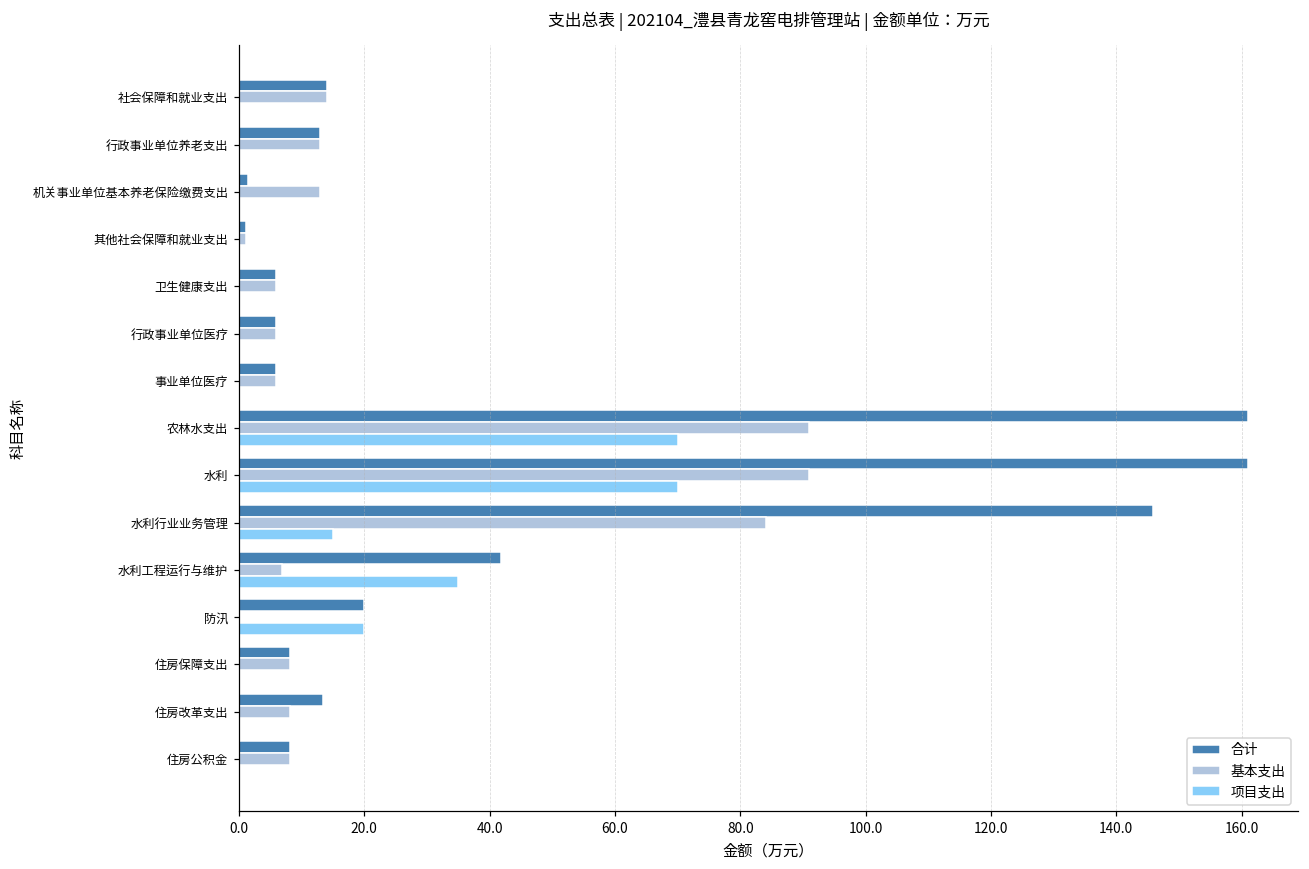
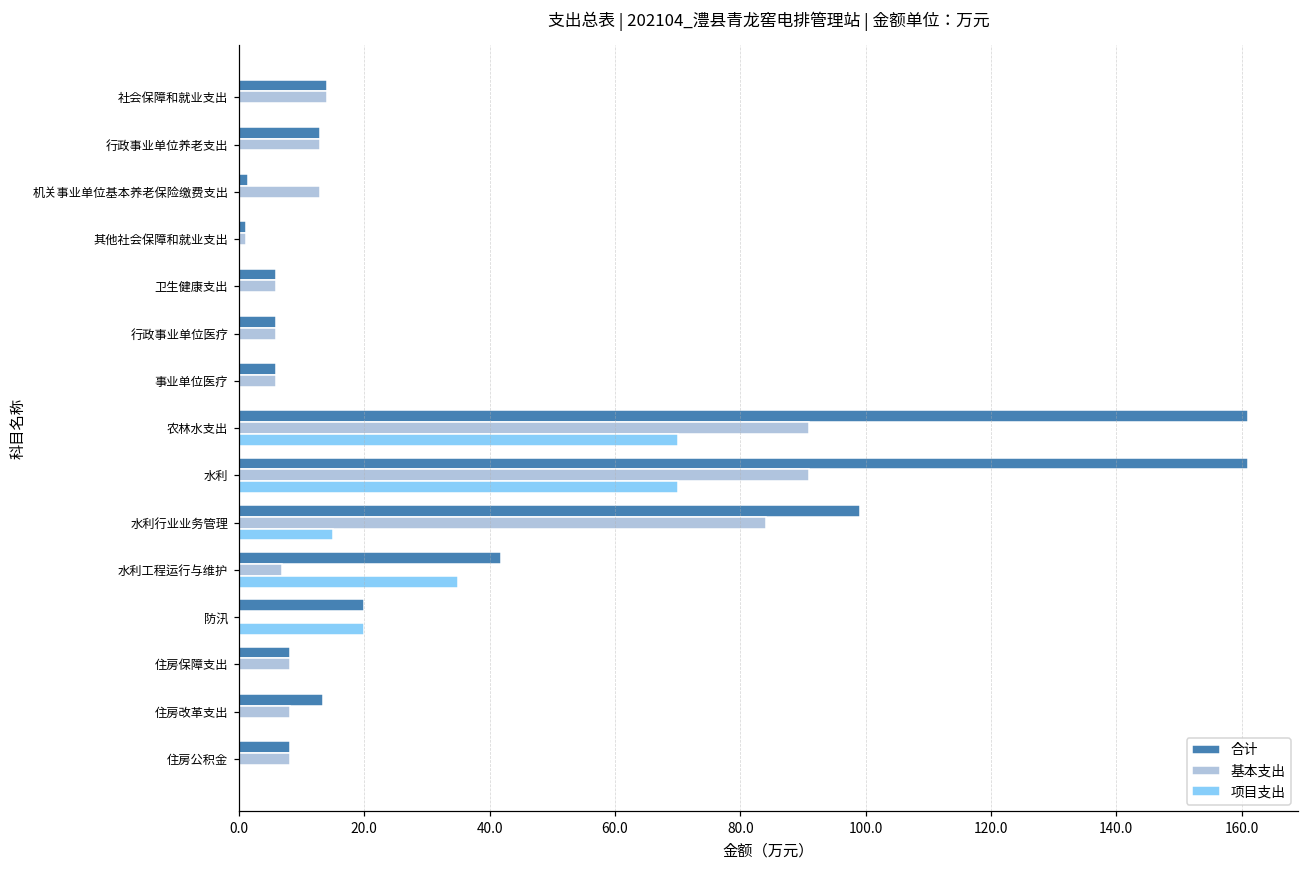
合计, 水利行业业务管理: 146 -> 99
